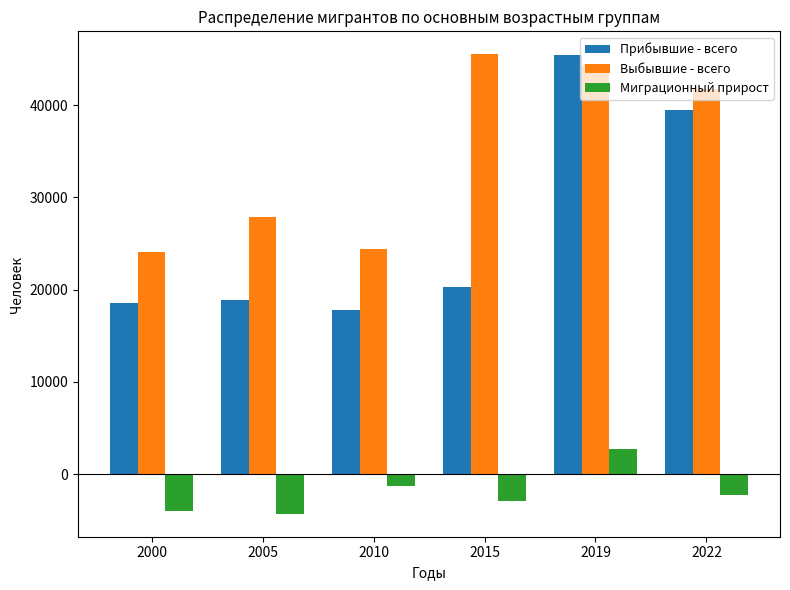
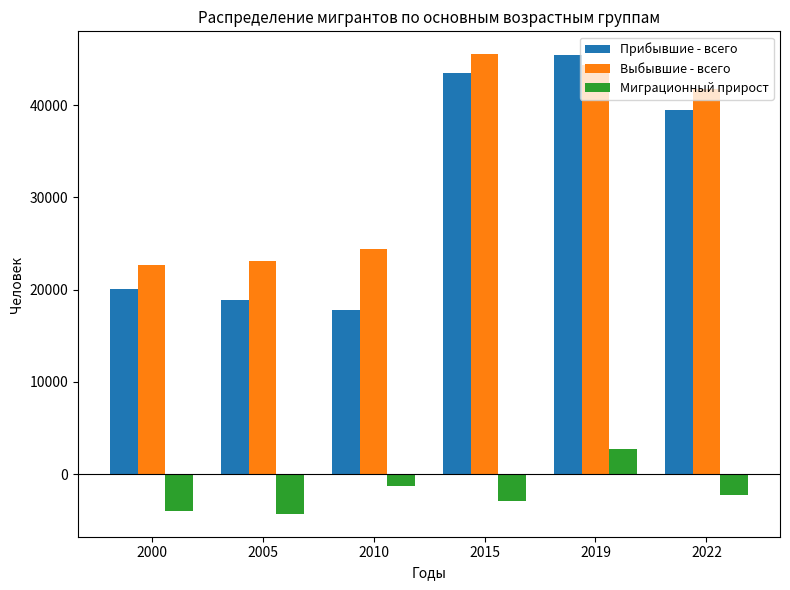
Прибывшие - всего, 2000: 19000 -> 20000
Выбывшие - всего, 2000: 24000 -> 23000
Выбывшие - всего, 2005: 28000 -> 23000
Прибывшие - всего, 2015: 20000 -> 44000
